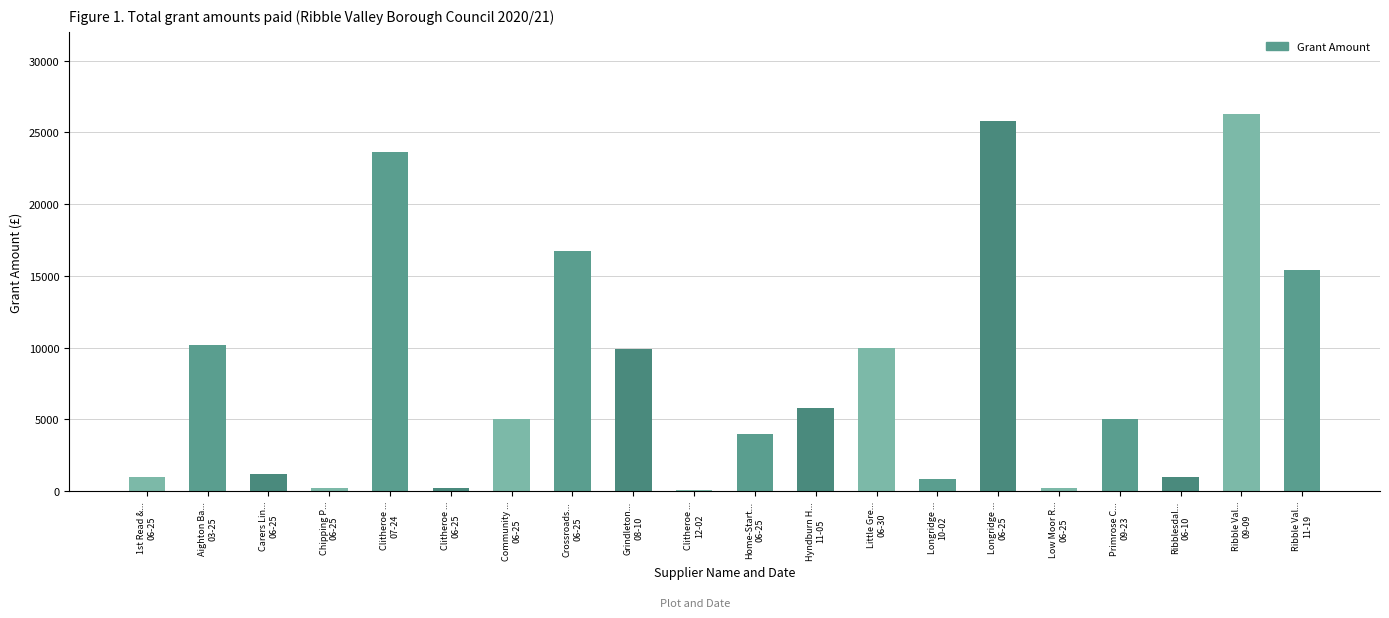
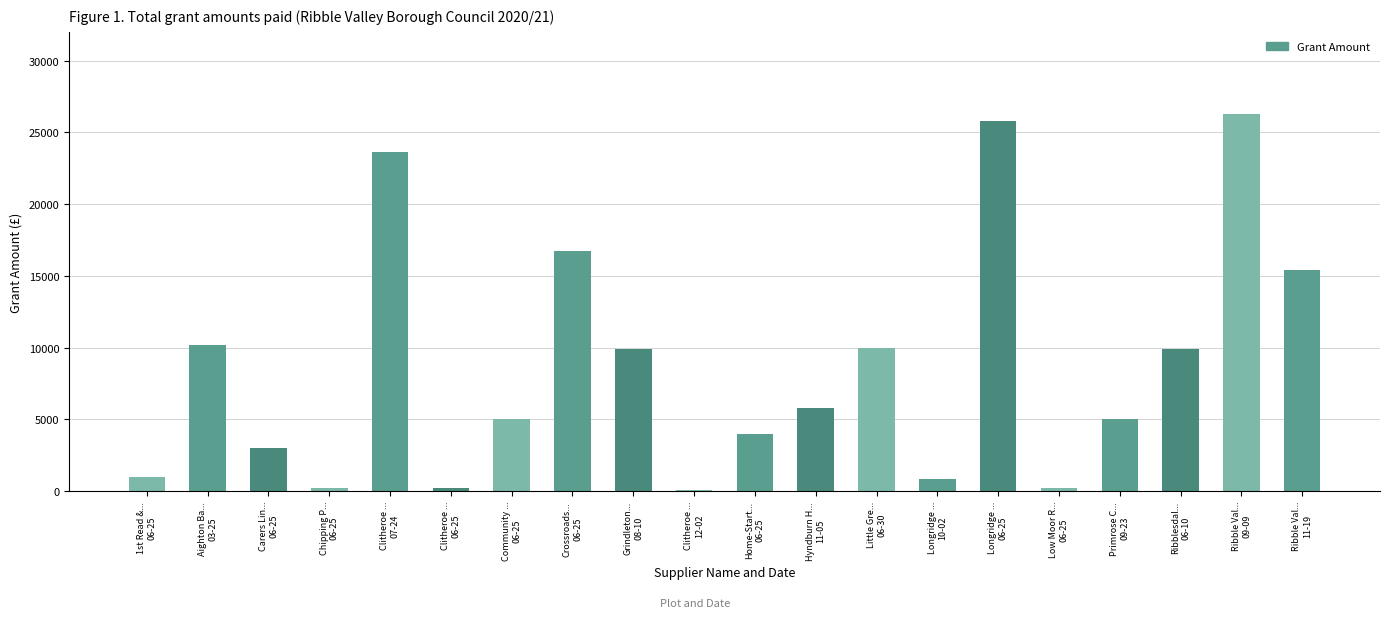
Carers Lin... 06-25: 1200 -> 3000
Ribblesdal... 06-10: 1000 -> 9900
